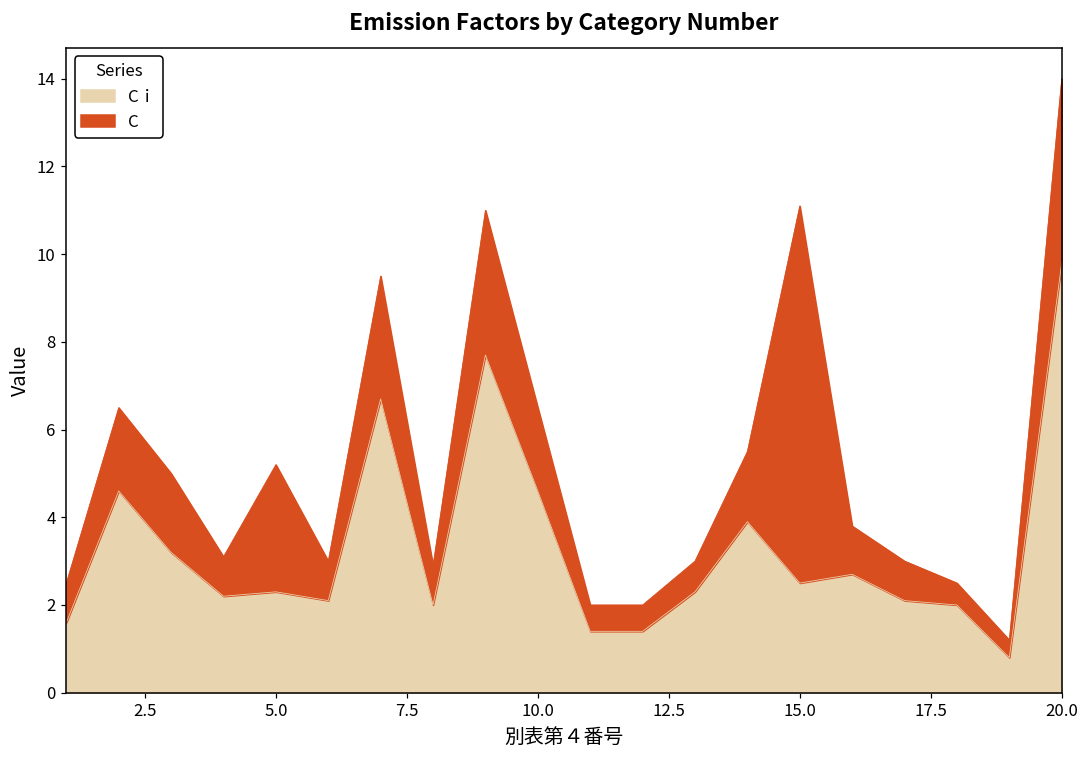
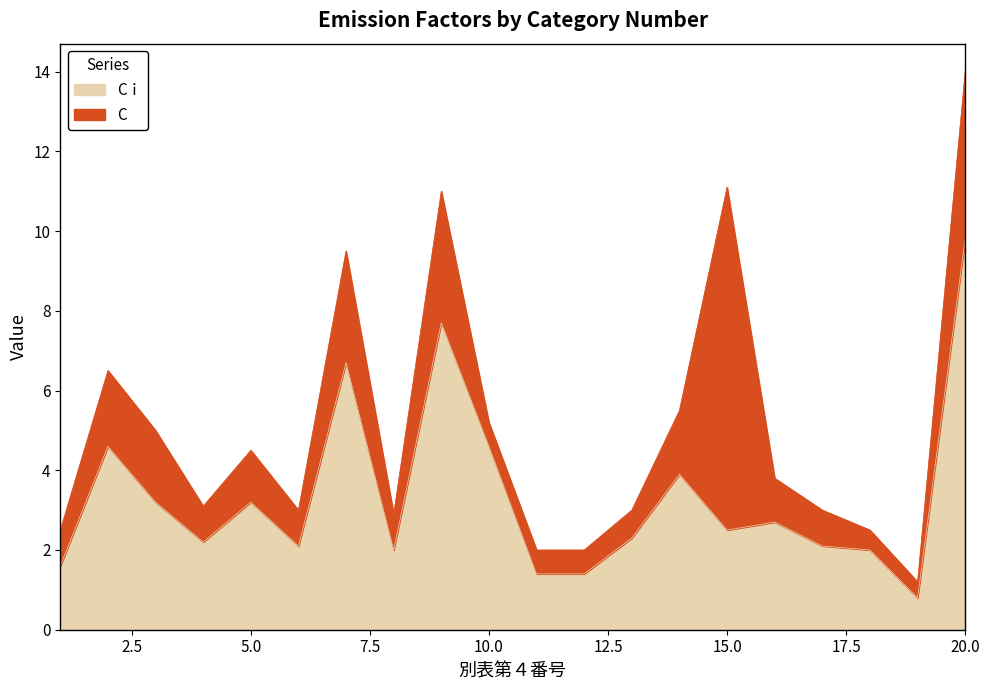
Cｉ, 5.0: 2.3 -> 3.2
C, 5.0: 5.2 -> 4.5
C, 10.0: 6.5 -> 5.2
